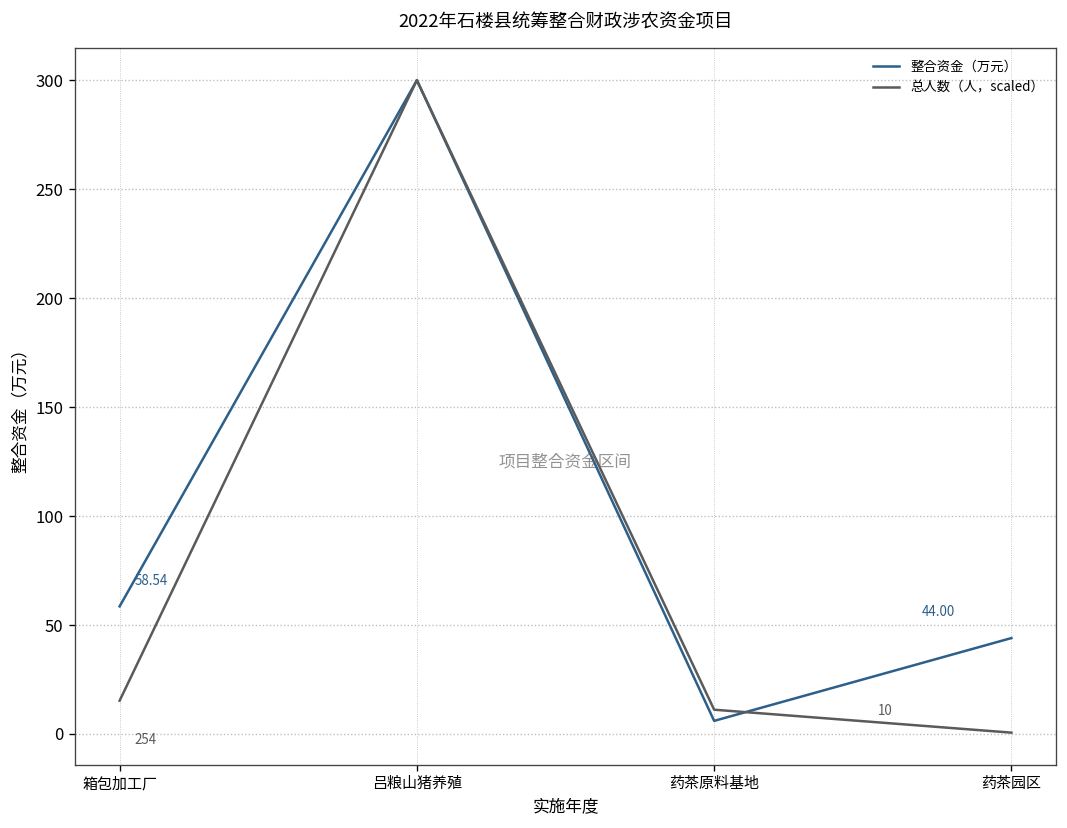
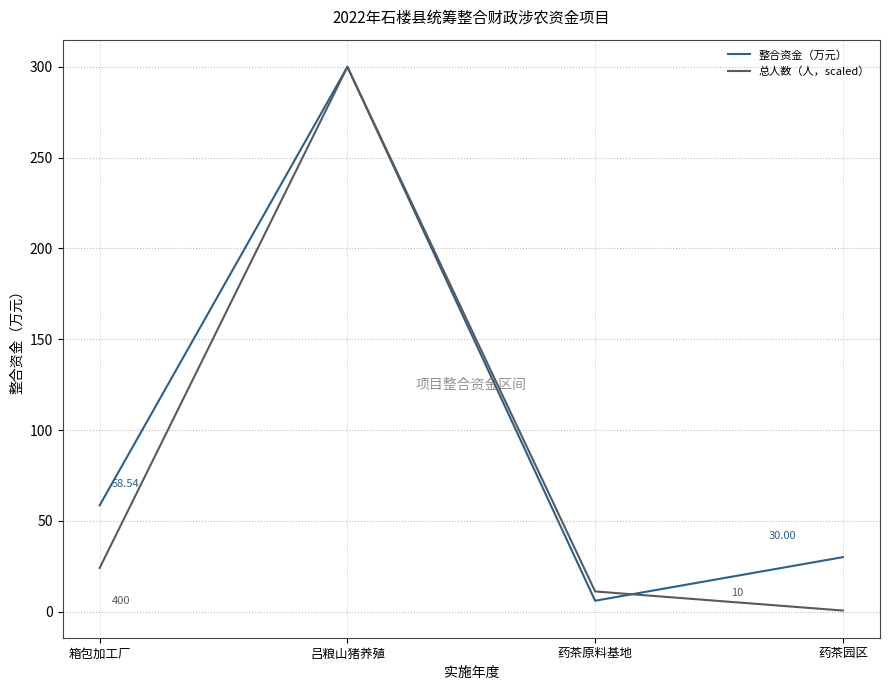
总人数（人，scaled）, 箱包加工厂: 254 -> 400
整合资金（万元）, 药茶园区: 44.00 -> 30.00
